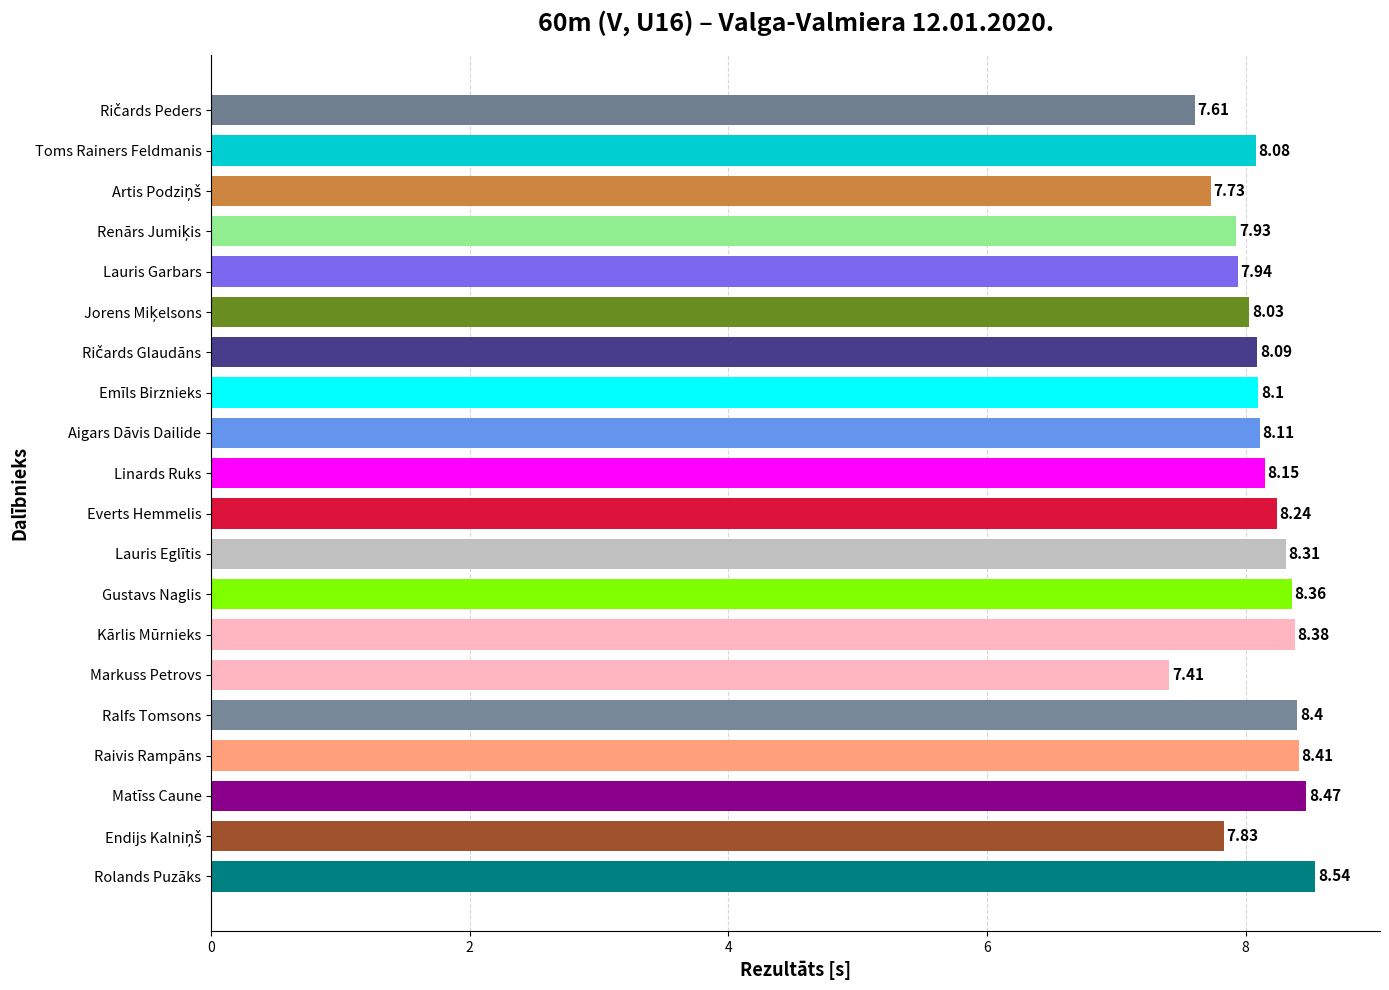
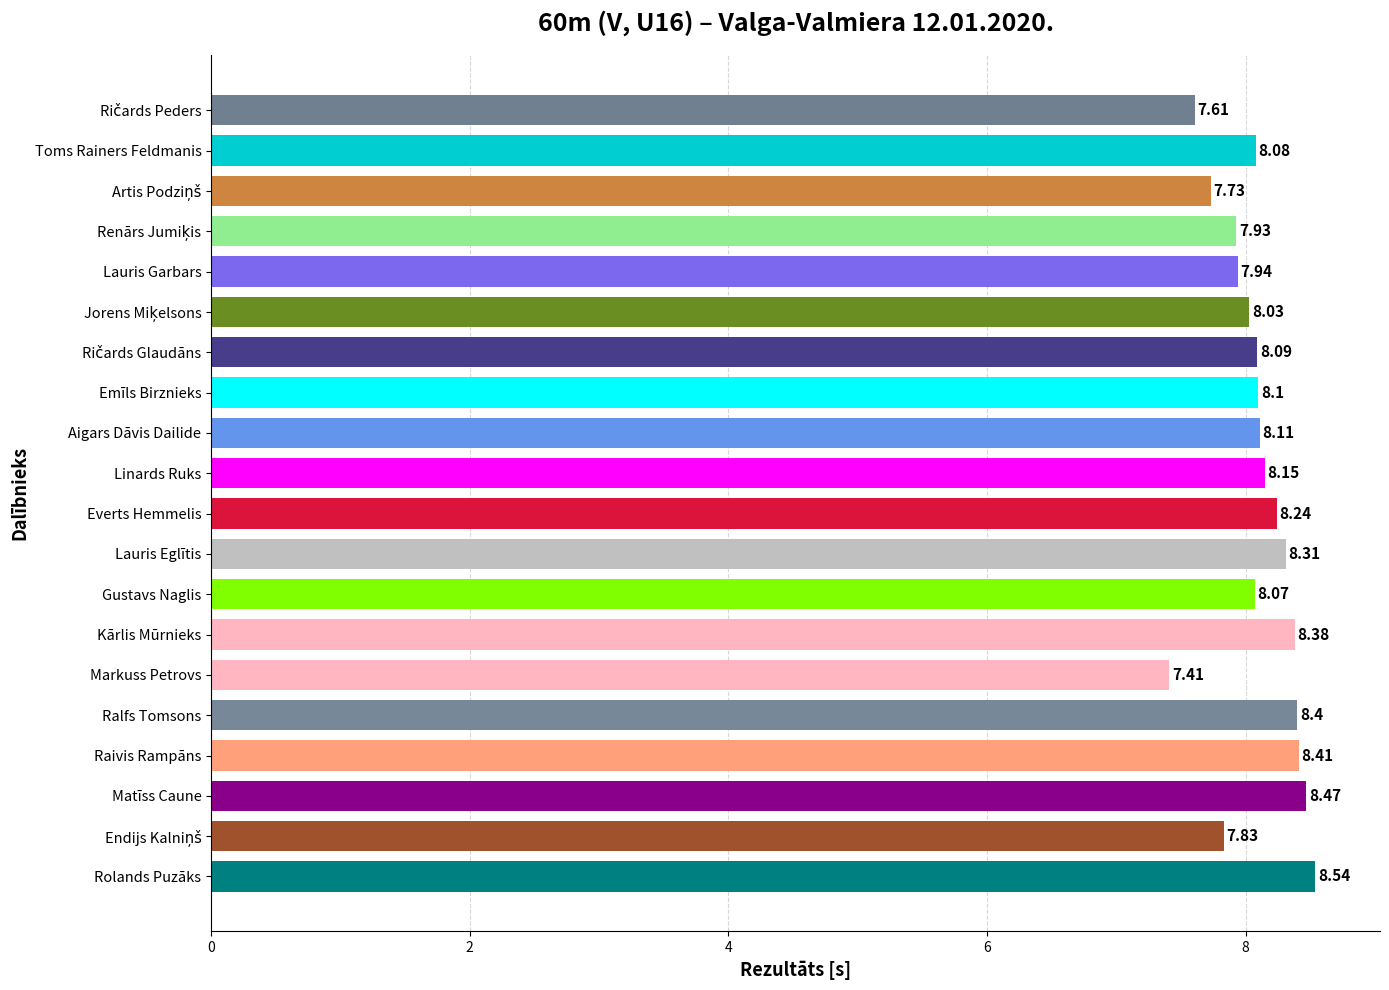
Gustavs Naglis: 8.36 -> 8.07
